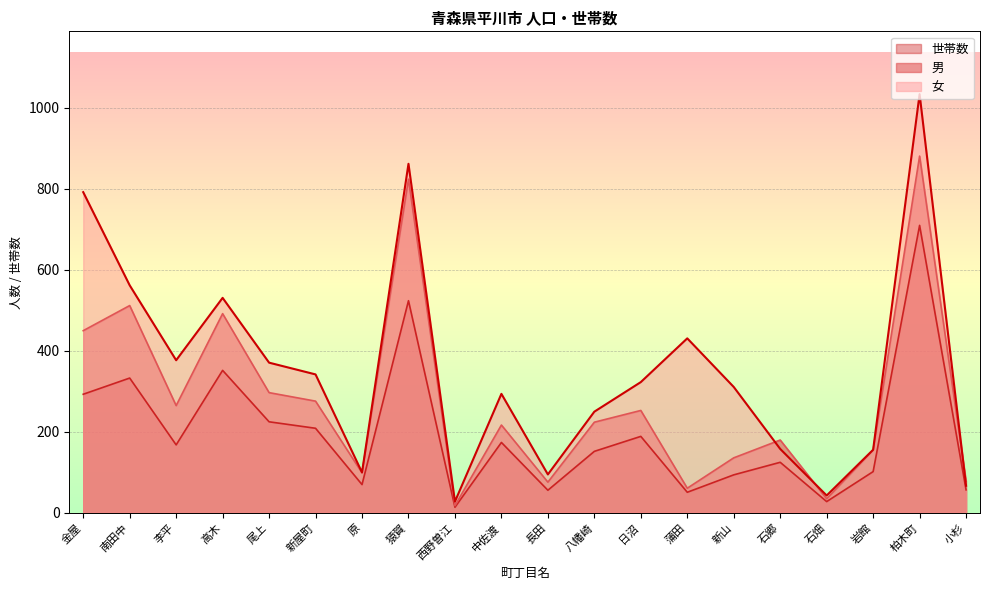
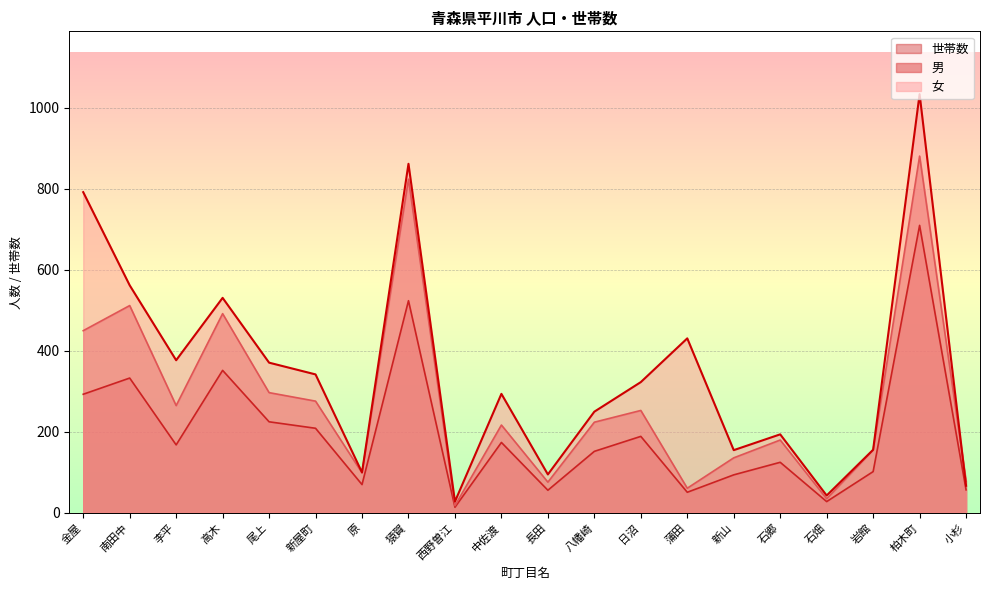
女, 新山: 310 -> 160
女, 石郷: 160 -> 190
